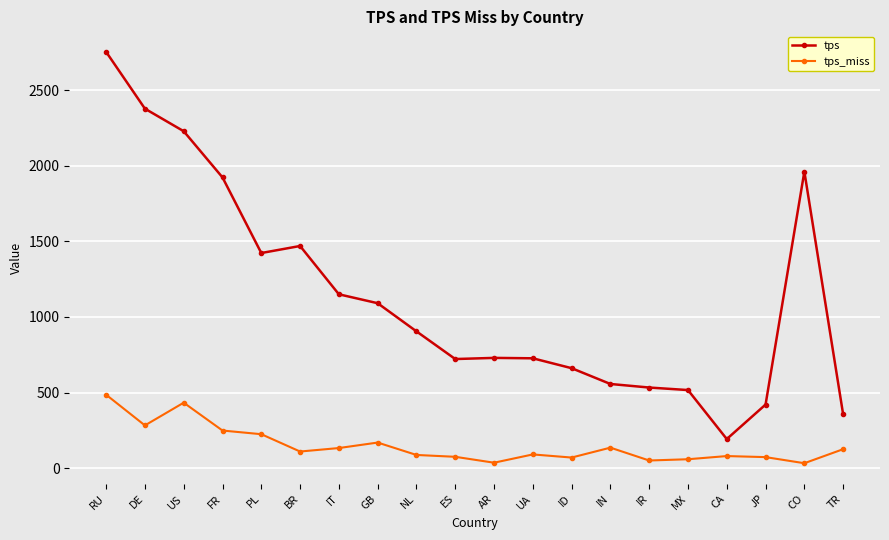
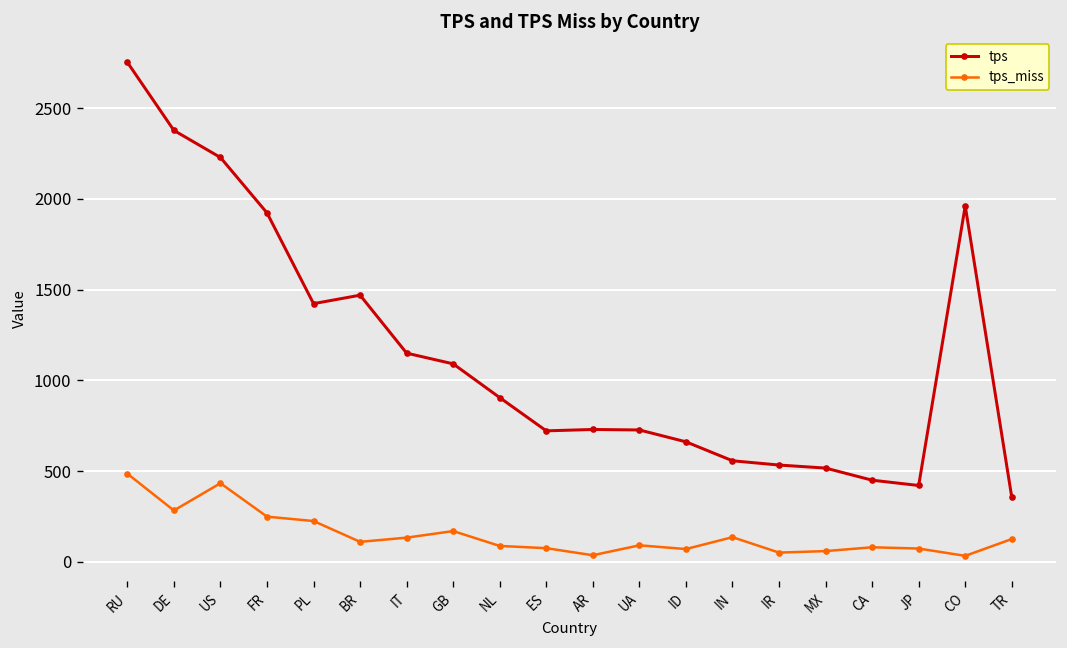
tps, CA: 190 -> 450
